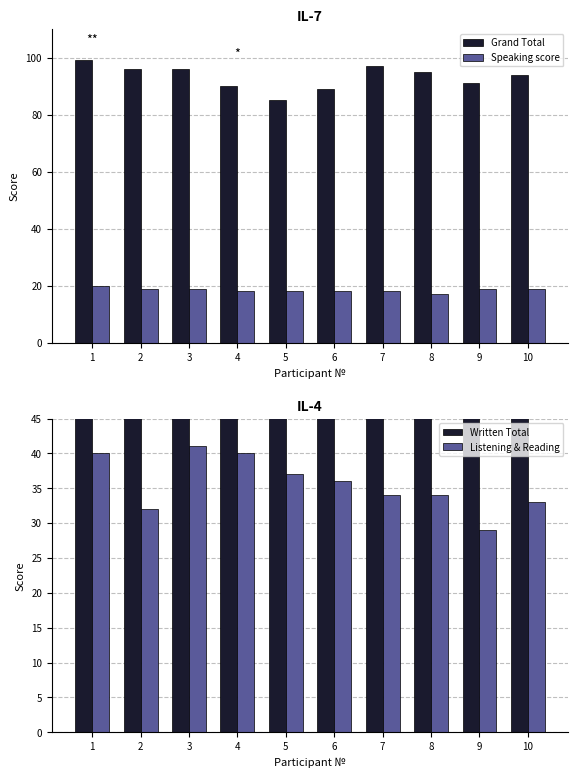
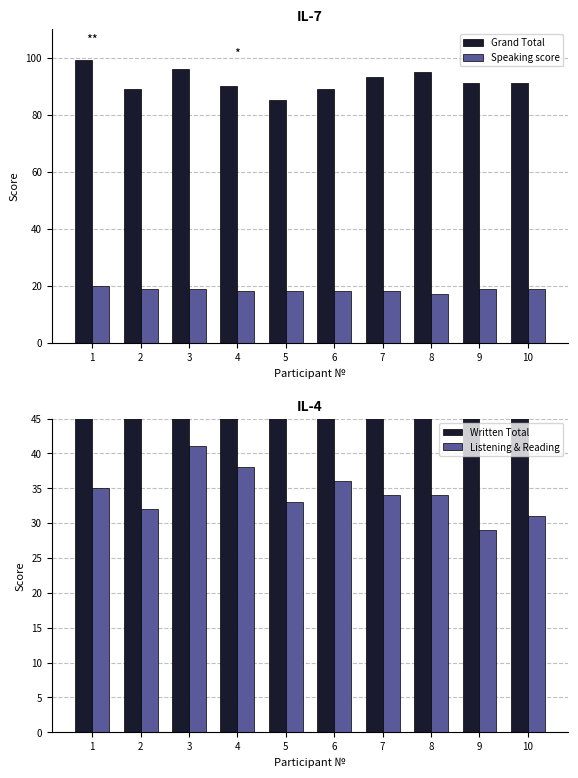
IL-7, Grand Total, 2: 96 -> 89
IL-7, Grand Total, 7: 97 -> 93
IL-7, Grand Total, 10: 94 -> 91
IL-4, Listening & Reading, 1: 40 -> 35
IL-4, Listening & Reading, 4: 40 -> 38
IL-4, Listening & Reading, 5: 37 -> 33
IL-4, Listening & Reading, 10: 33 -> 31
